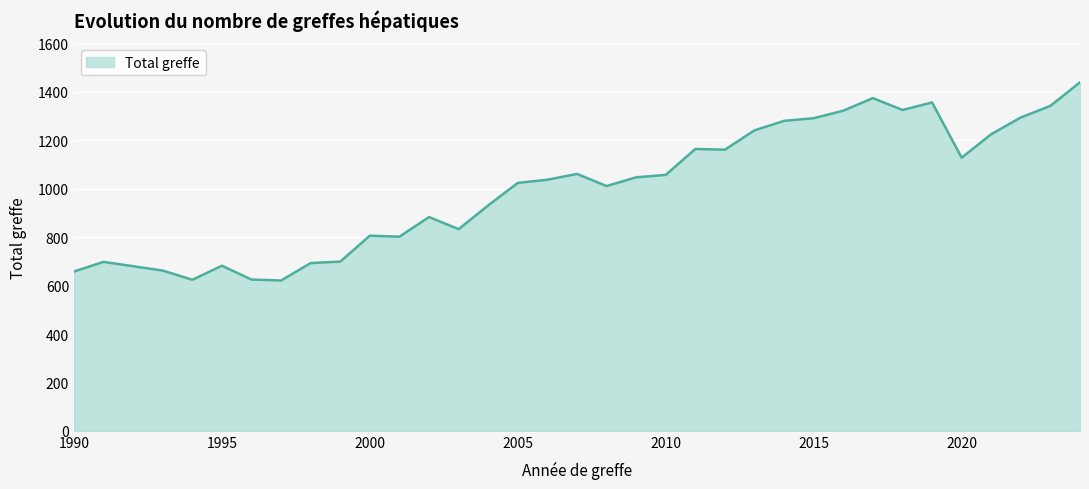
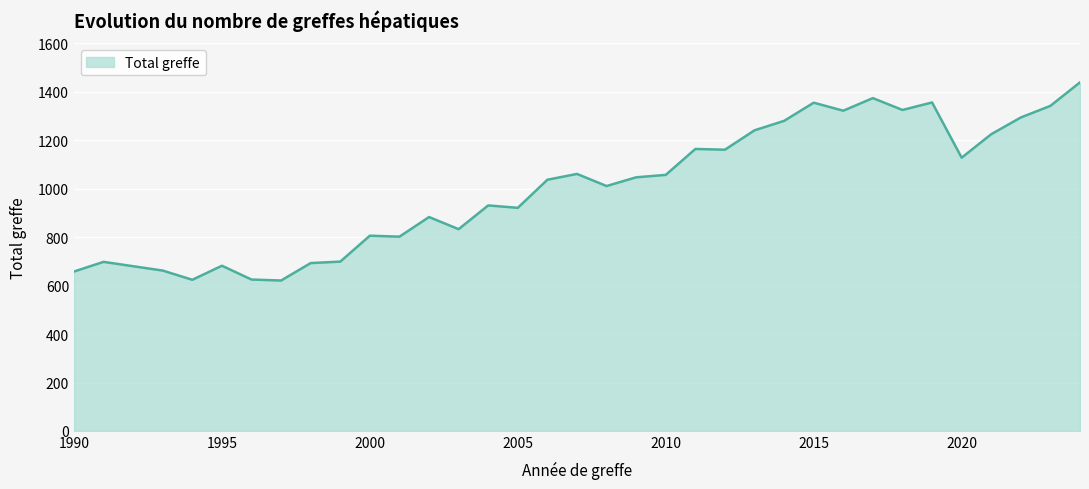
2005: 1020 -> 920
2015: 1290 -> 1360
